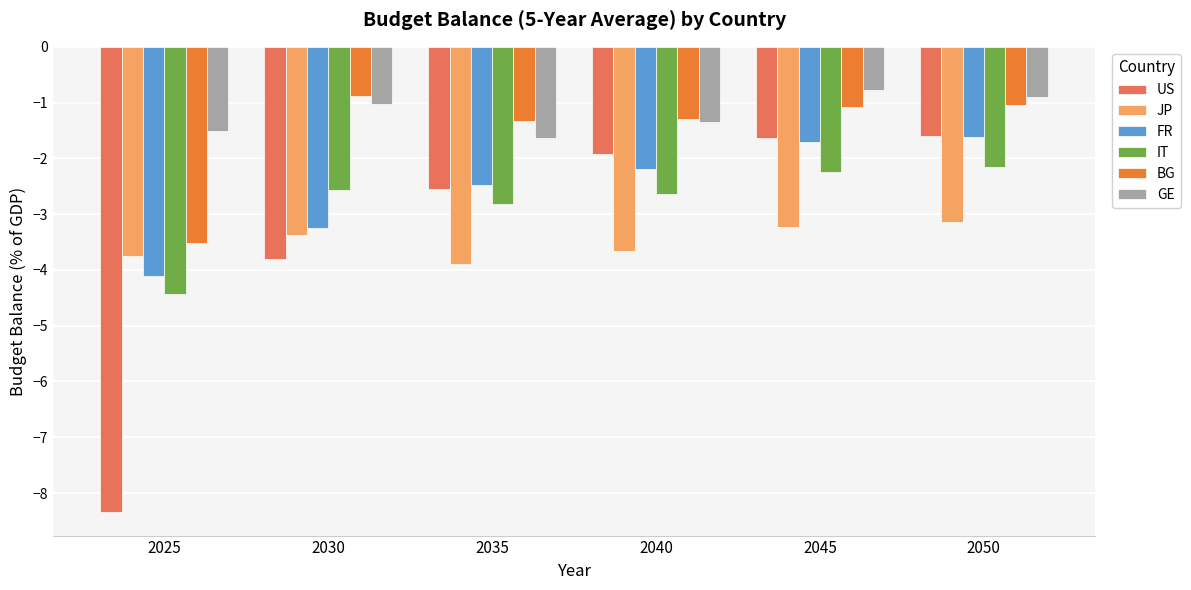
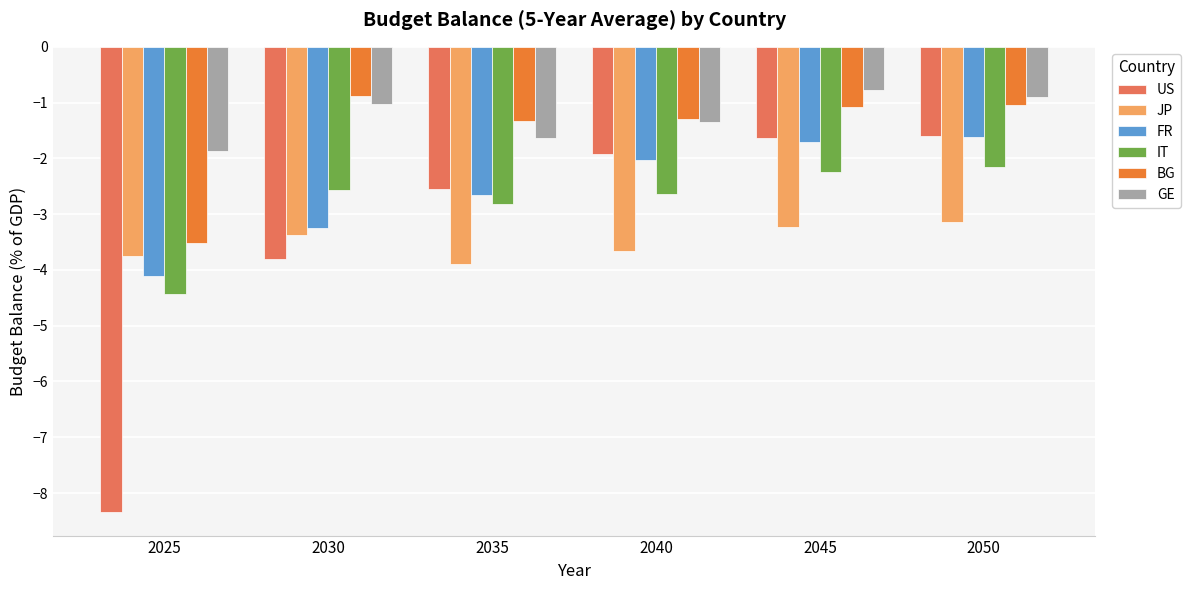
GE, 2025: -1.5 -> -1.9
FR, 2035: -2.5 -> -2.7
FR, 2040: -2.2 -> -2.0
